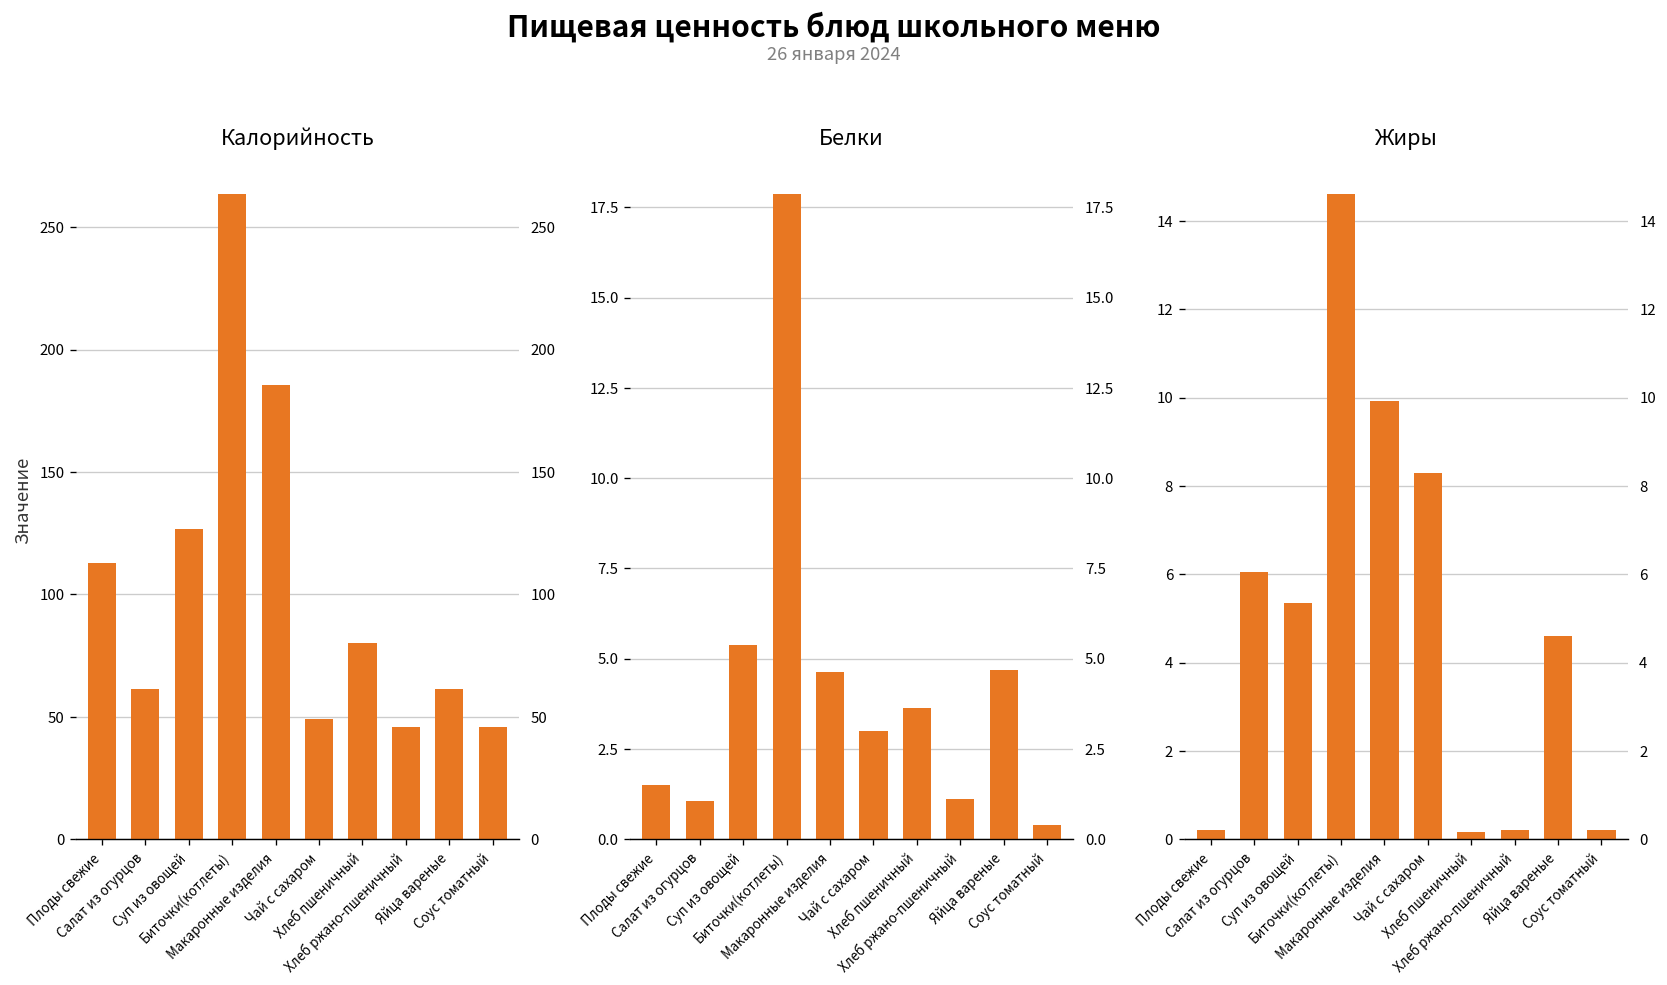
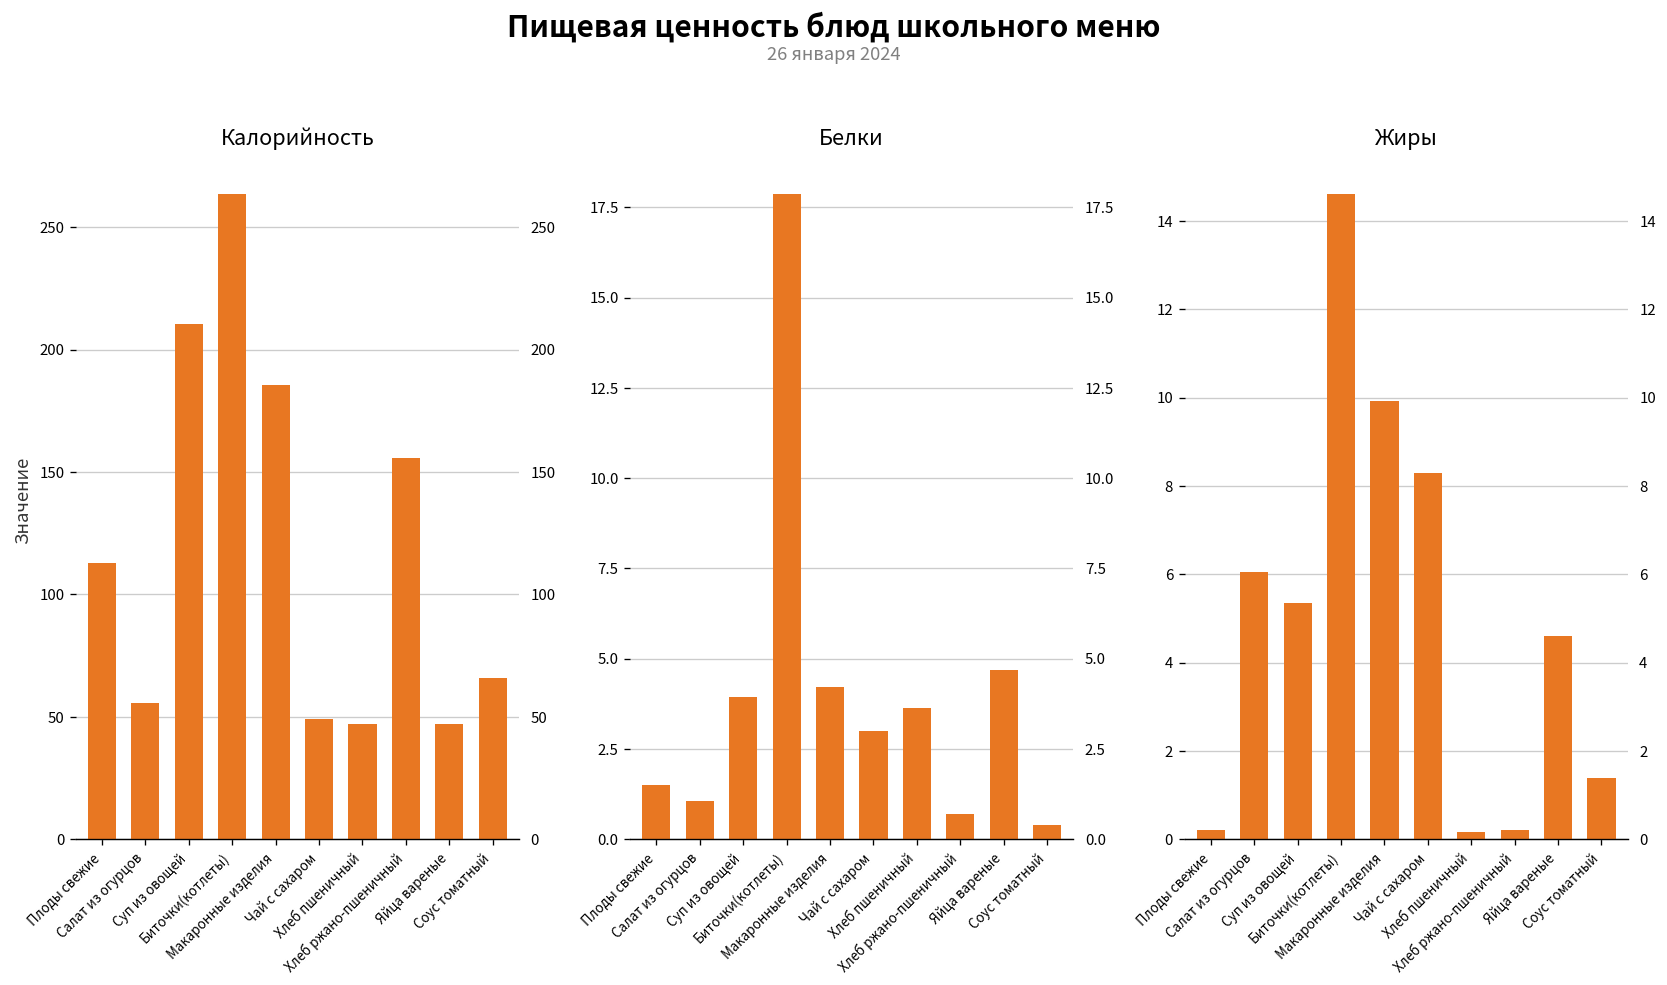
Калорийность, Салат из огурцов: 61 -> 56
Калорийность, Суп из овощей: 127 -> 210
Калорийность, Хлеб пшеничный: 80 -> 47
Калорийность, Хлеб ржано-пшеничный: 46 -> 156
Калорийность, Яйца вареные: 61 -> 47
Калорийность, Соус томатный: 46 -> 66
Белки, Суп из овощей: 5.4 -> 4.0
Белки, Макаронные изделия: 4.6 -> 4.2
Белки, Хлеб ржано-пшеничный: 1.1 -> 0.7
Жиры, Соус томатный: 0.2 -> 1.4
